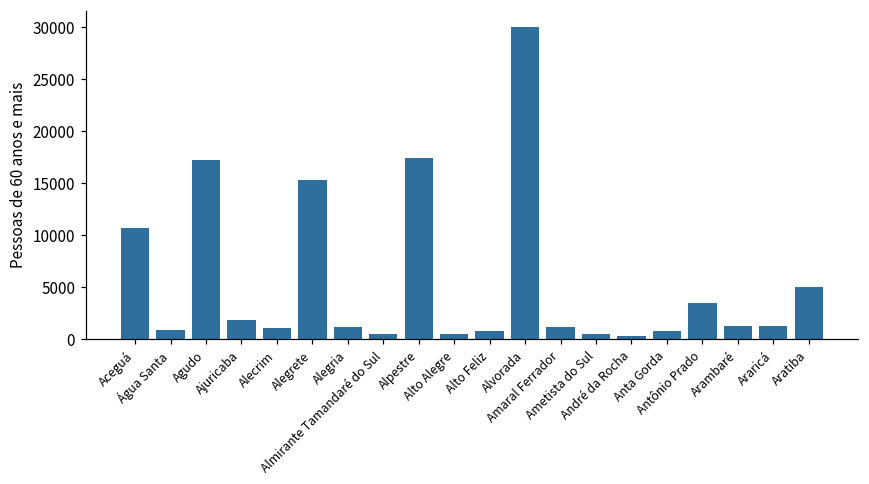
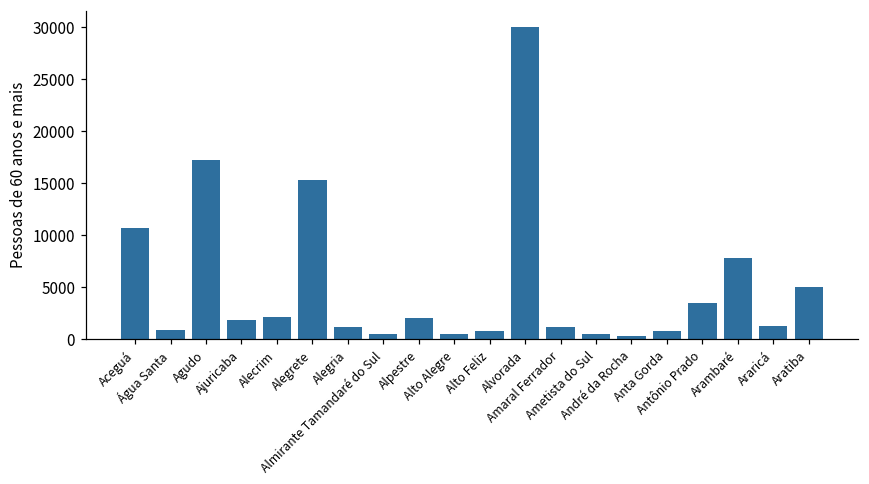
Alecrim: 1000 -> 2000
Alpestre: 17000 -> 2000
Arambaré: 1000 -> 8000
